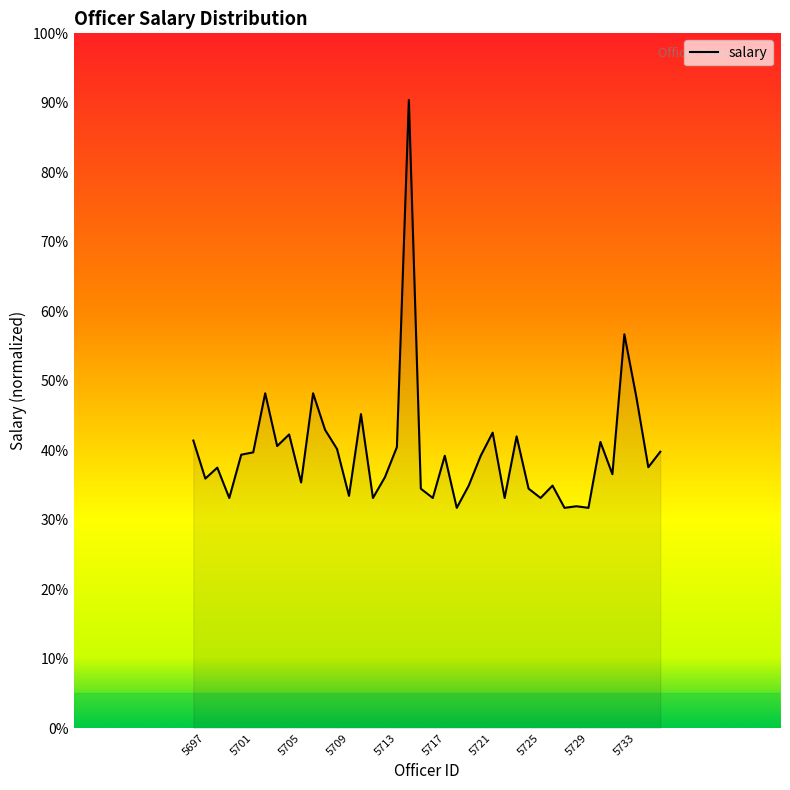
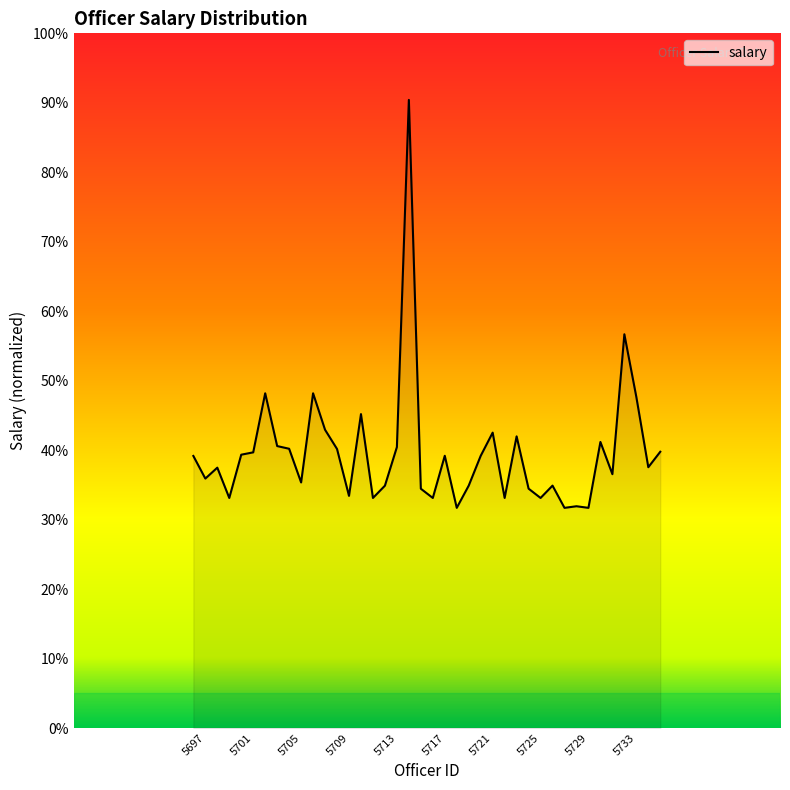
5697: 41% -> 39%
5705: 42% -> 40%
5713: 36% -> 35%
